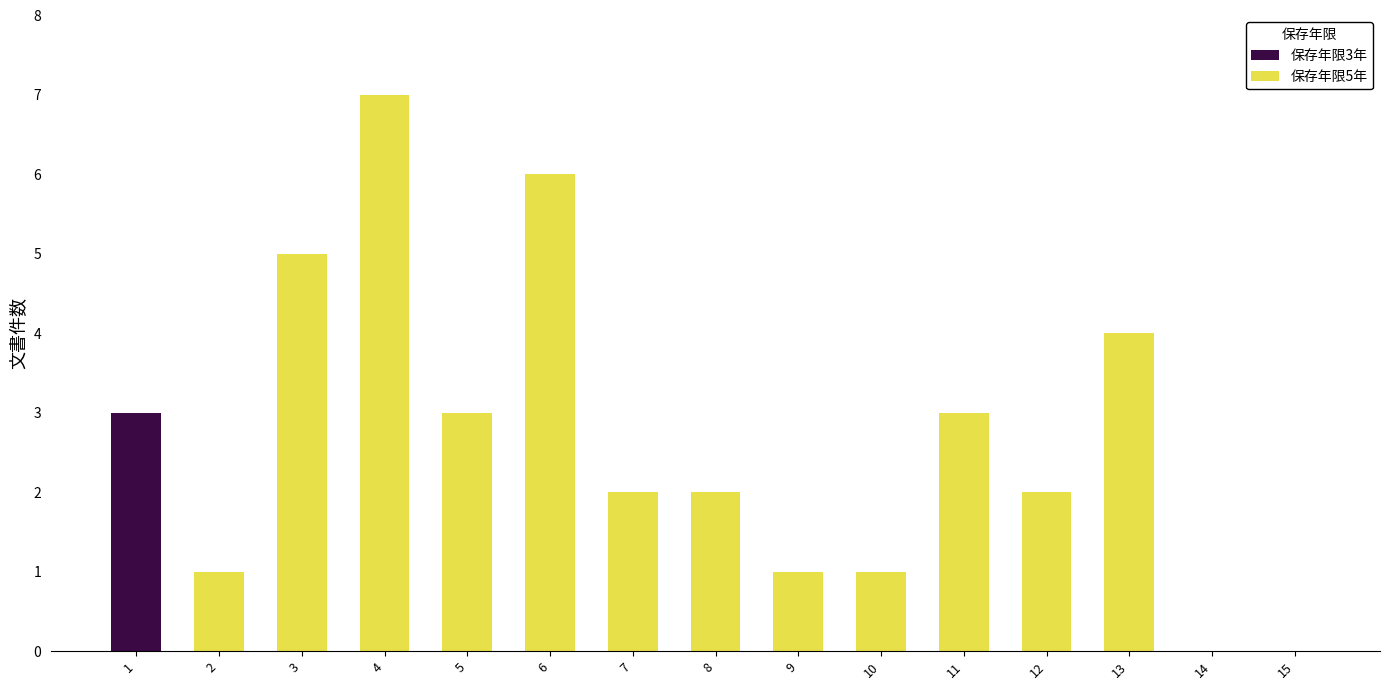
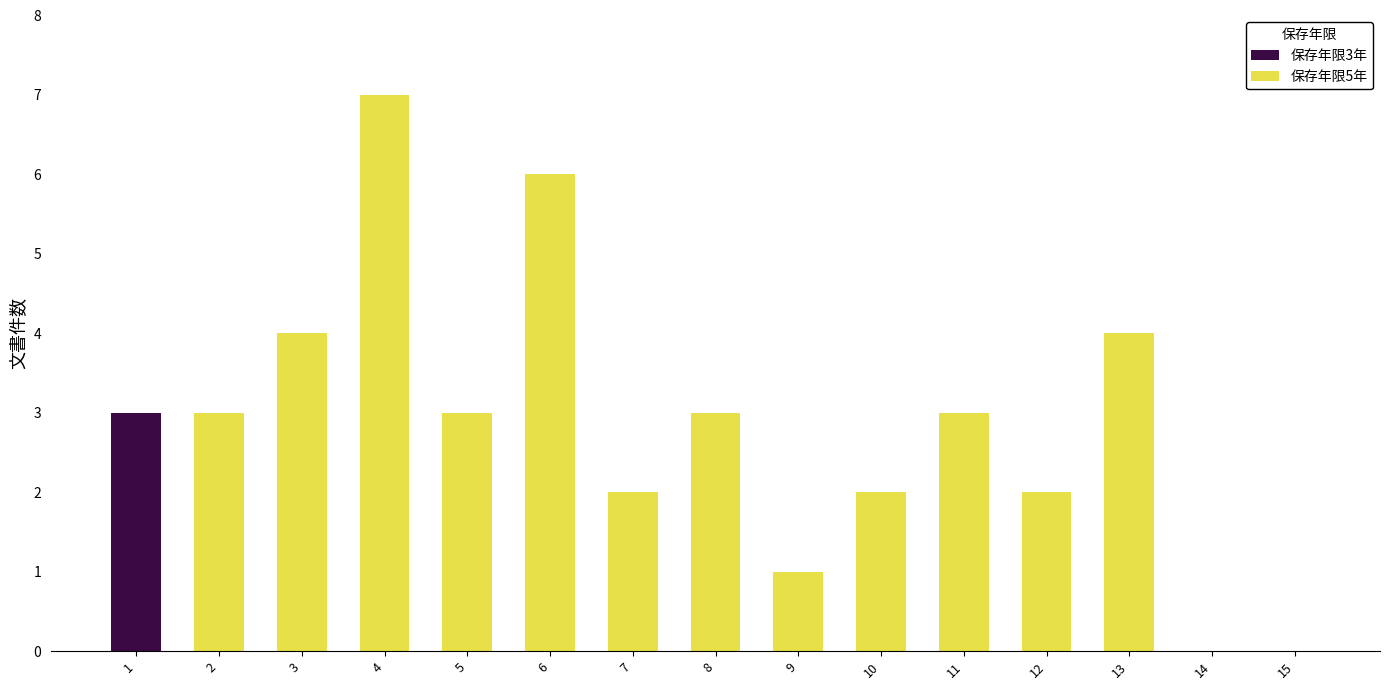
保存年限5年, 2: 1 -> 3
保存年限5年, 3: 5 -> 4
保存年限5年, 8: 2 -> 3
保存年限5年, 10: 1 -> 2
